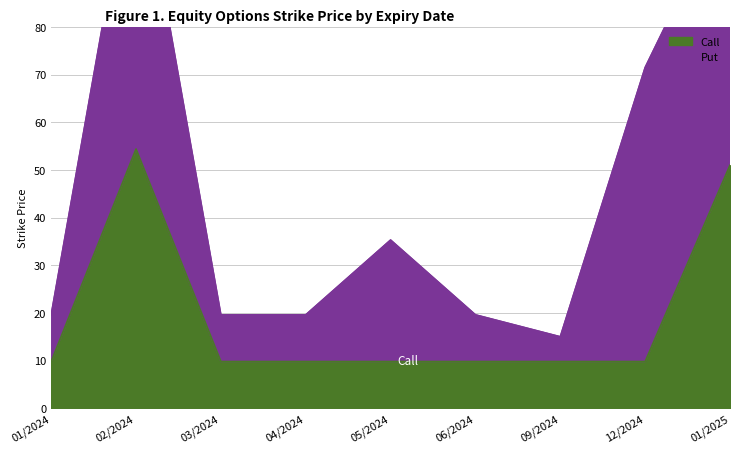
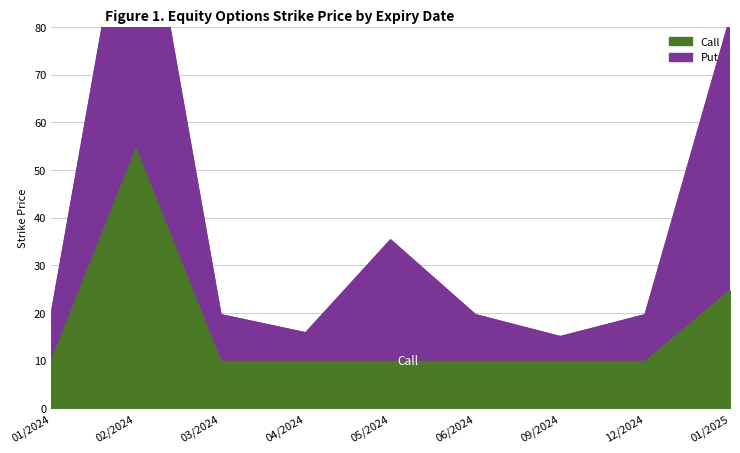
Put, 04/2024: 10 -> 6
Put, 12/2024: 62 -> 10
Call, 01/2025: 51 -> 25
